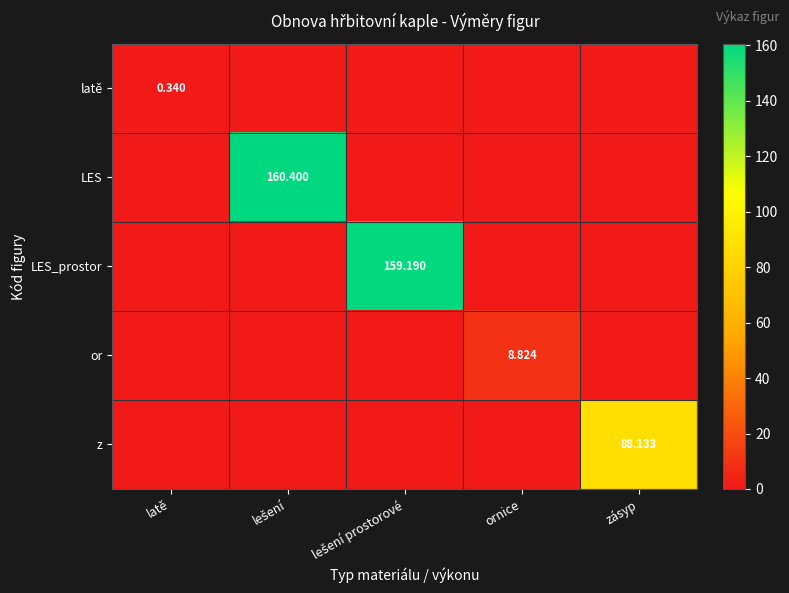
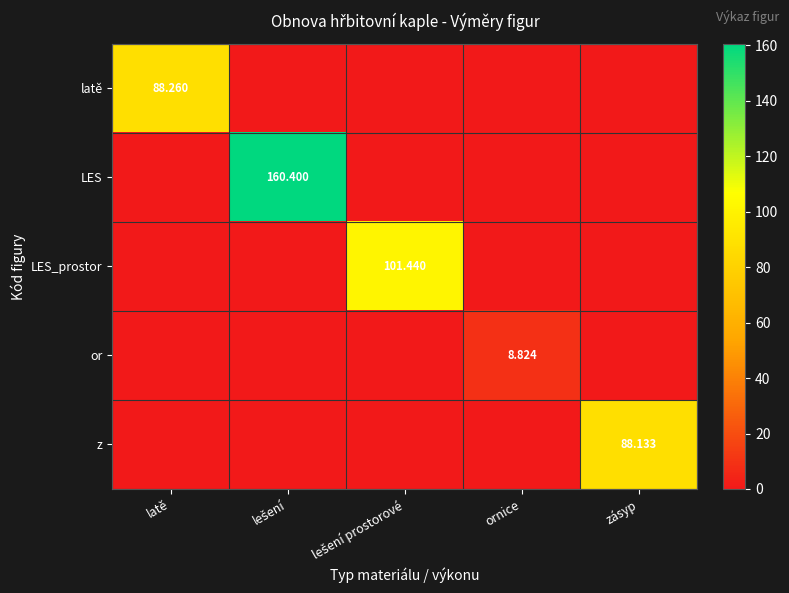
latě, latě: 0.340 -> 88.260
LES_prostor, lešení prostorové: 159.190 -> 101.440
